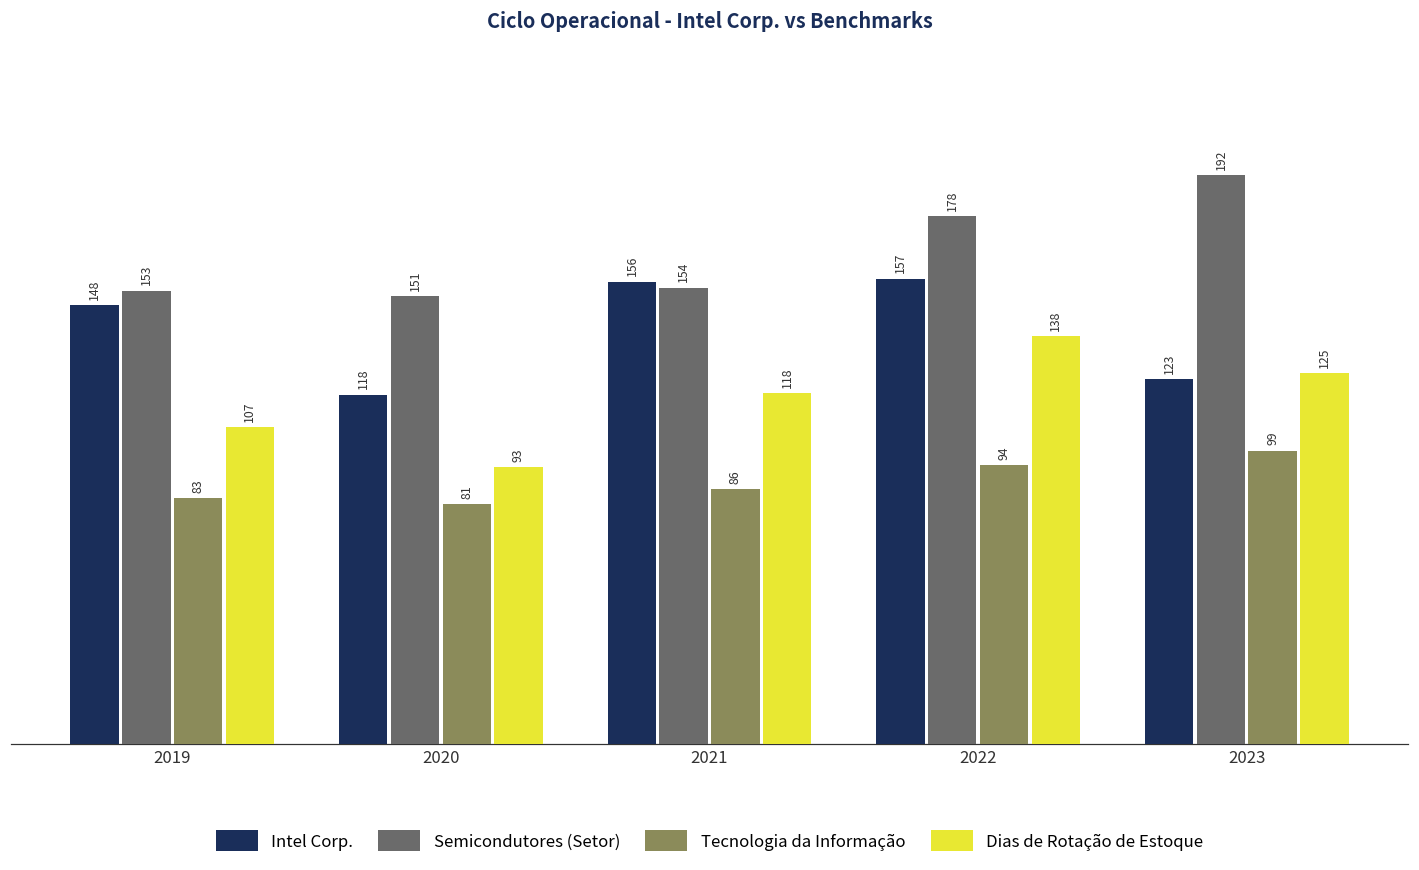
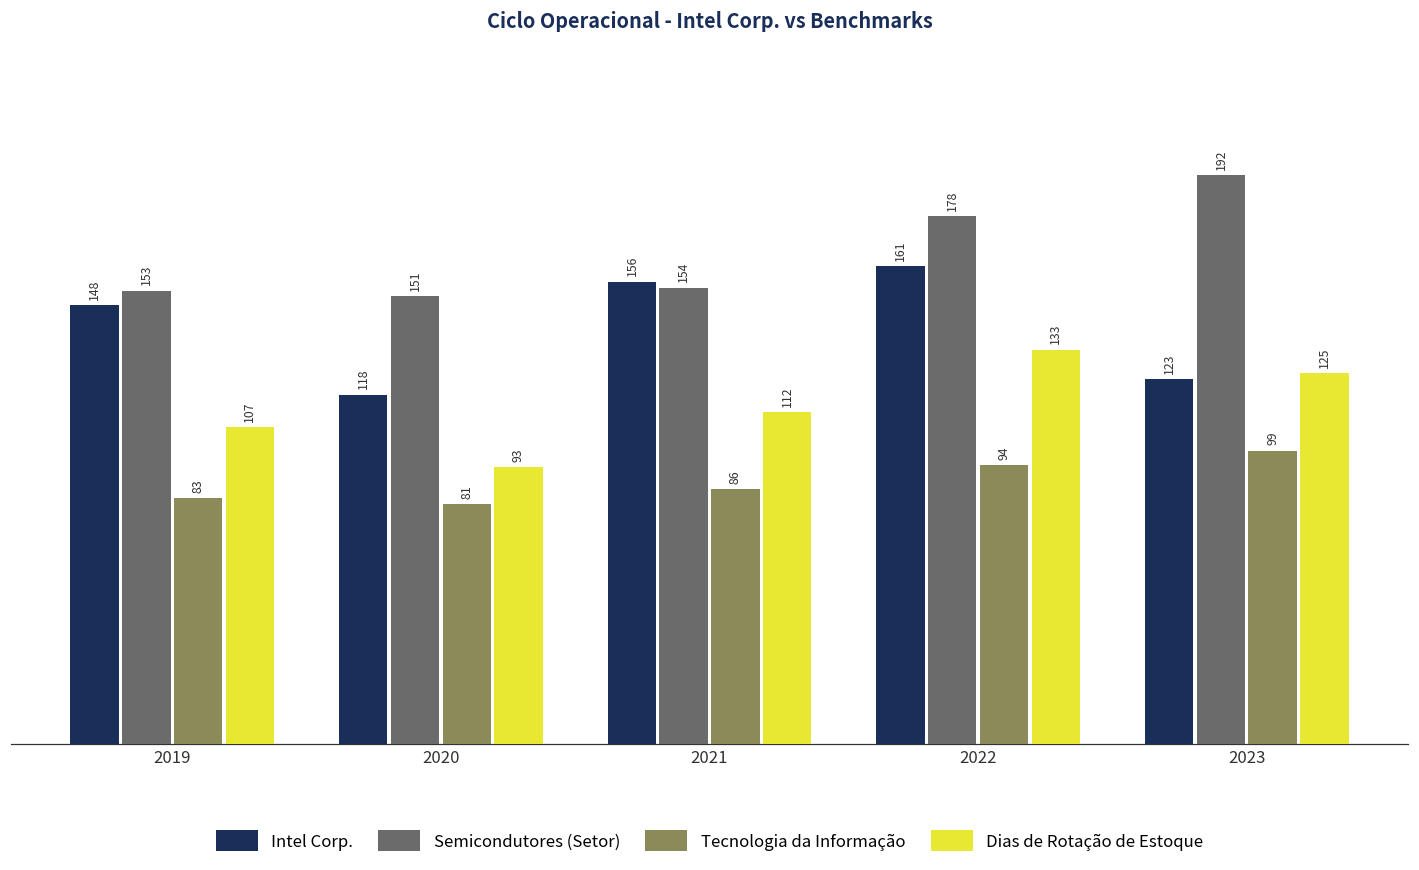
Dias de Rotação de Estoque, 2021: 118 -> 112
Intel Corp., 2022: 157 -> 161
Dias de Rotação de Estoque, 2022: 138 -> 133
